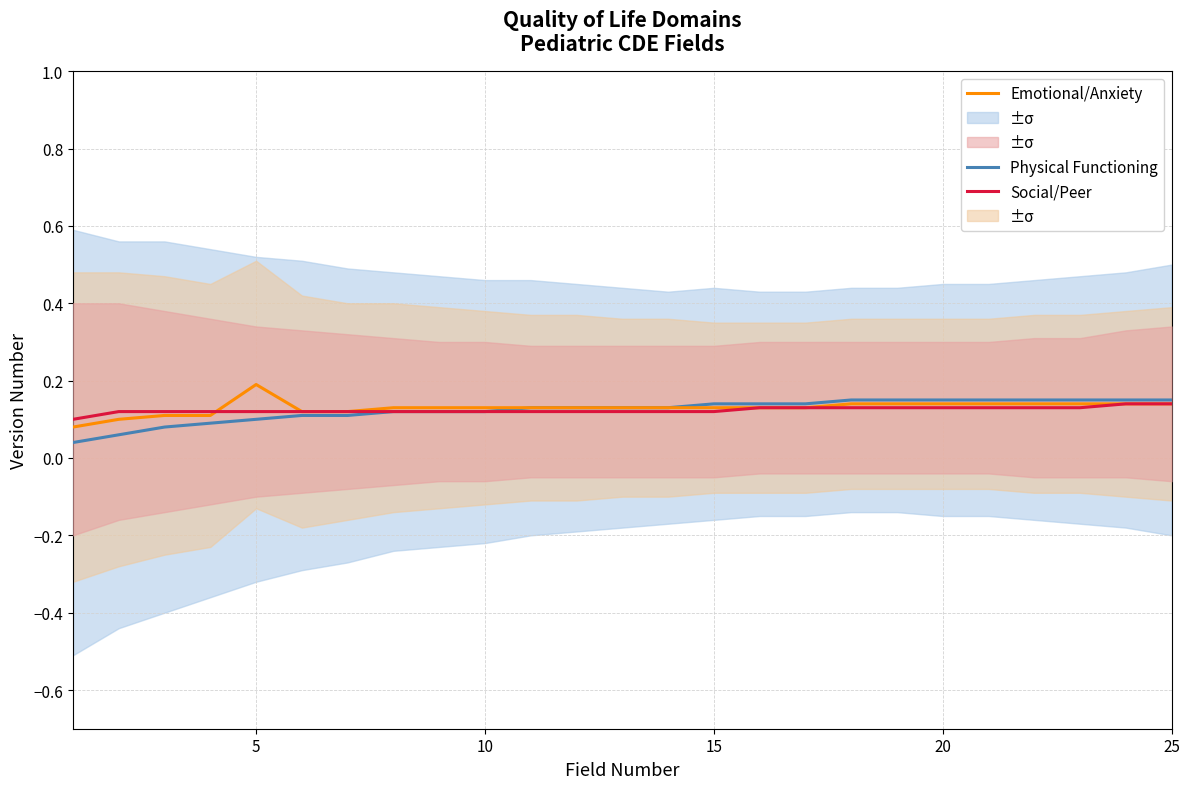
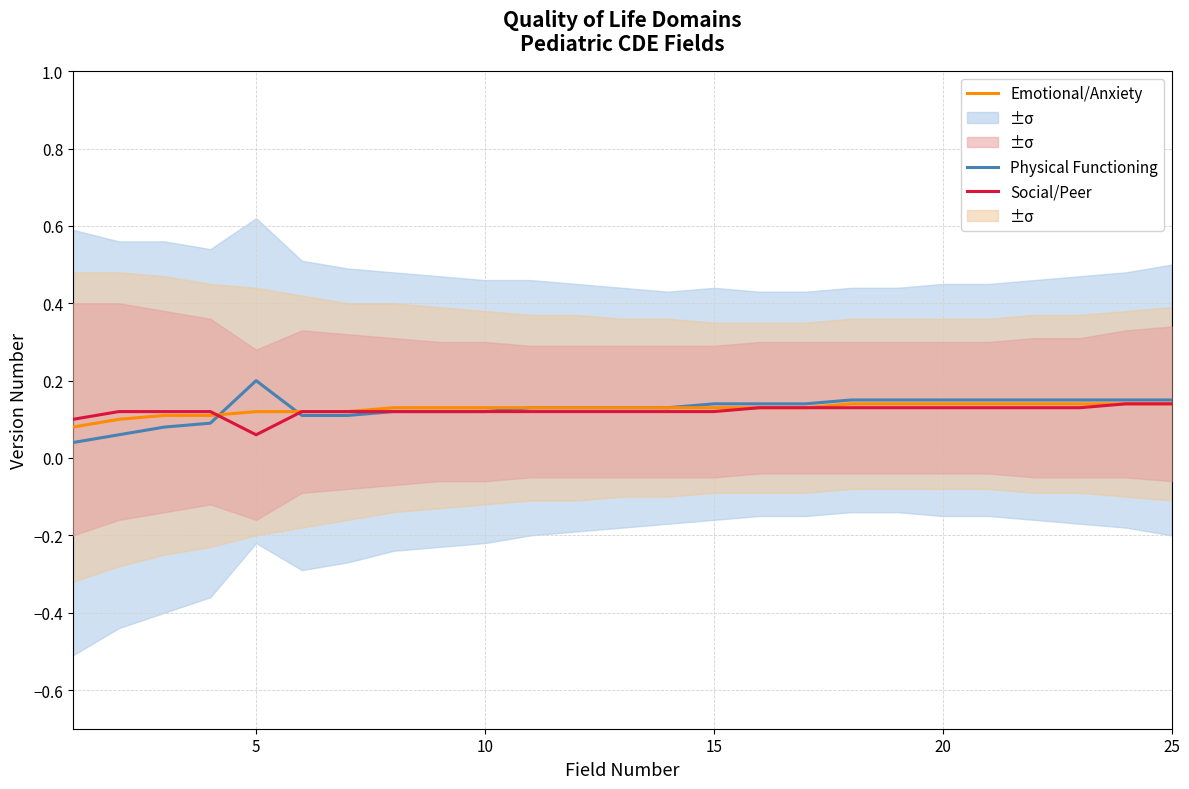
Physical Functioning, 5: 0.1 -> 0.2
Emotional/Anxiety, 5: 0.19 -> 0.12
Social/Peer, 5: 0.12 -> 0.06
